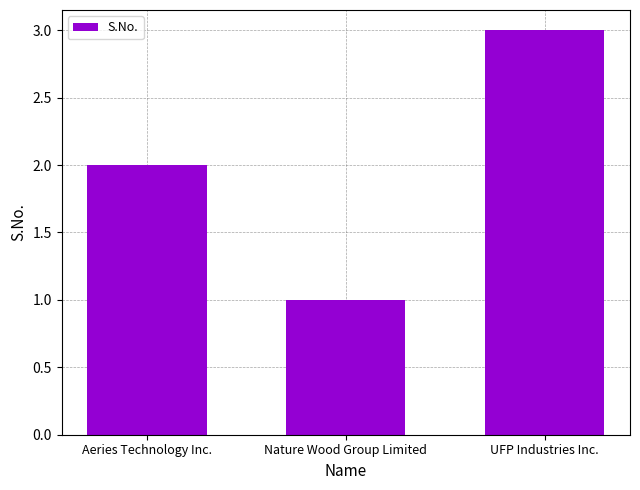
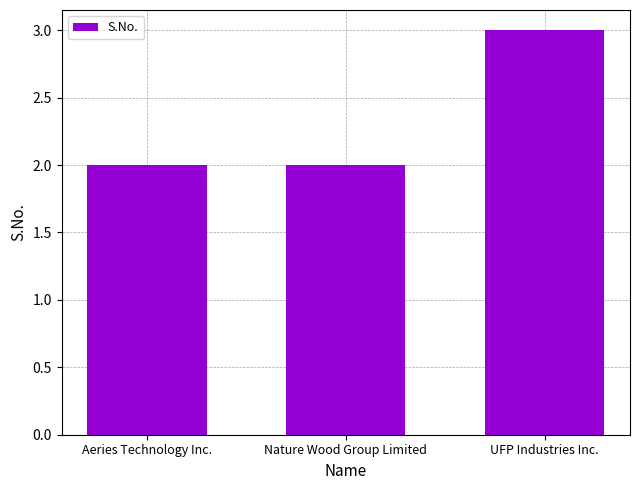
Nature Wood Group Limited: 1 -> 2
